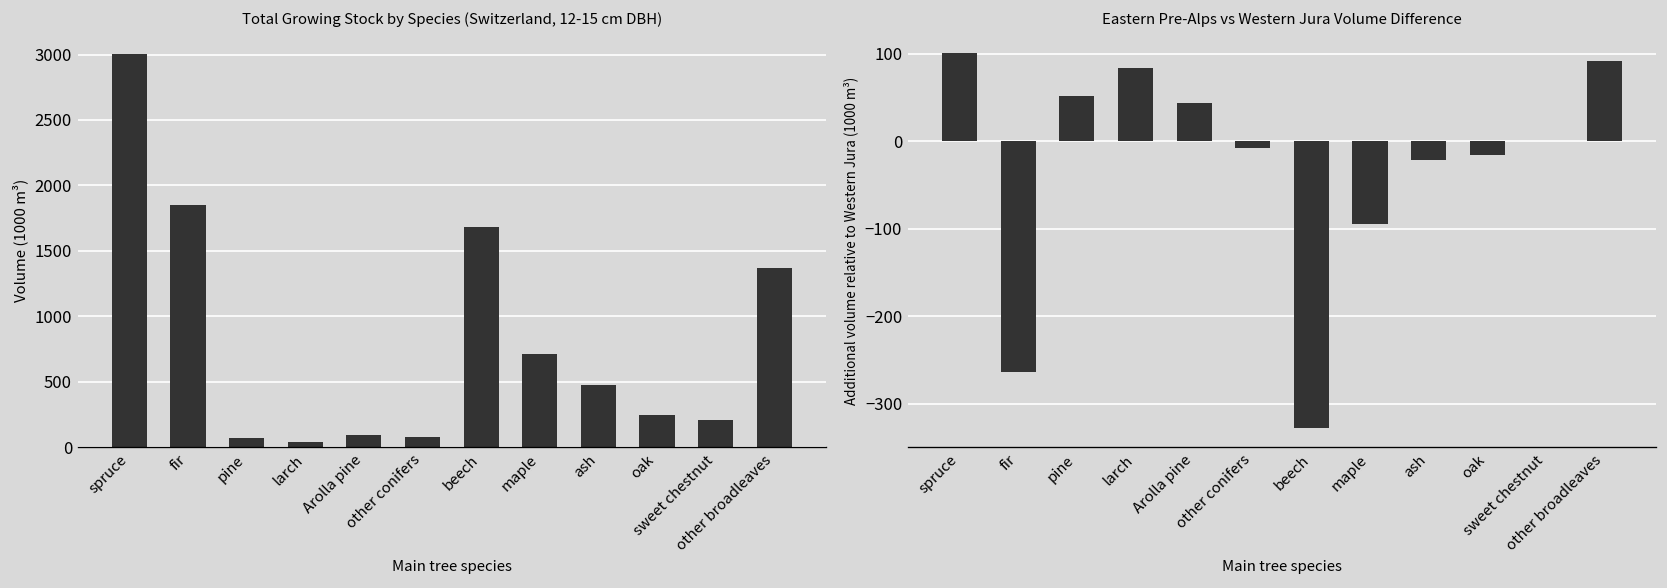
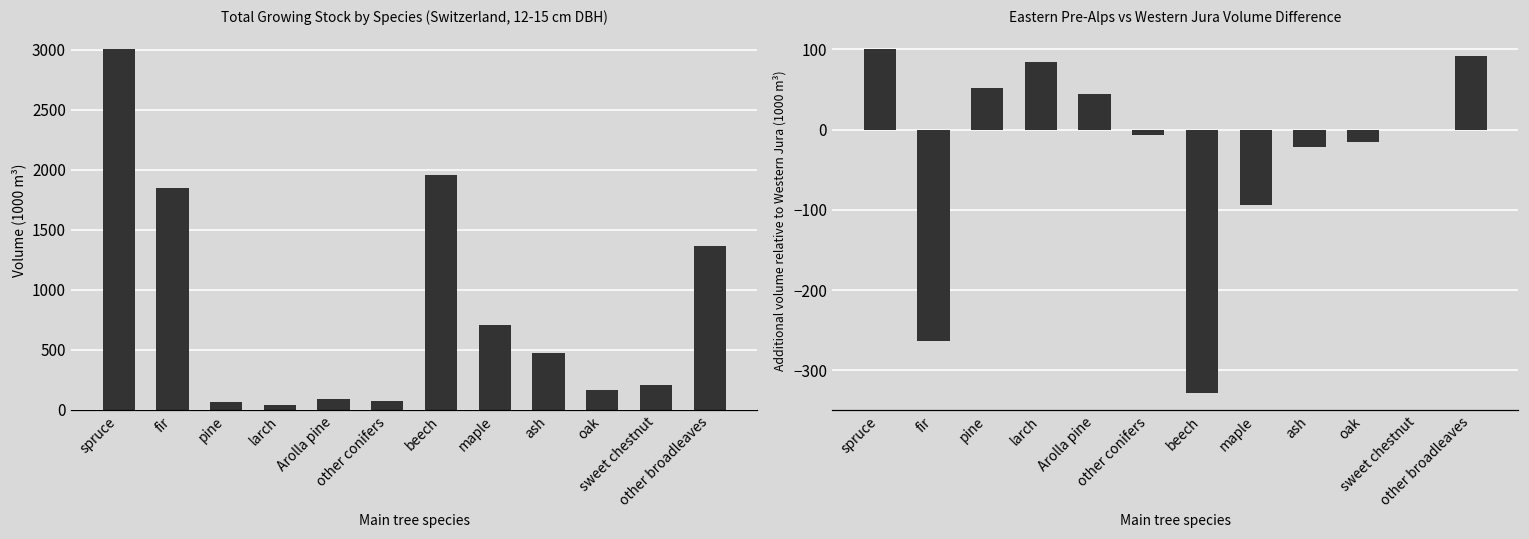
Total Growing Stock by Species (Switzerland, 12-15 cm DBH), beech: 1680 -> 1960
Total Growing Stock by Species (Switzerland, 12-15 cm DBH), oak: 250 -> 160
